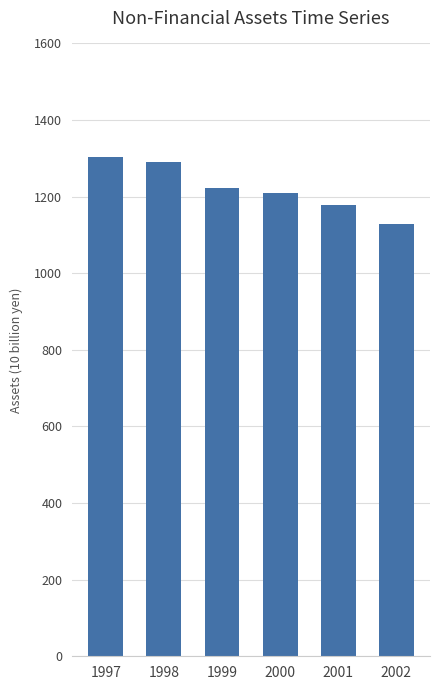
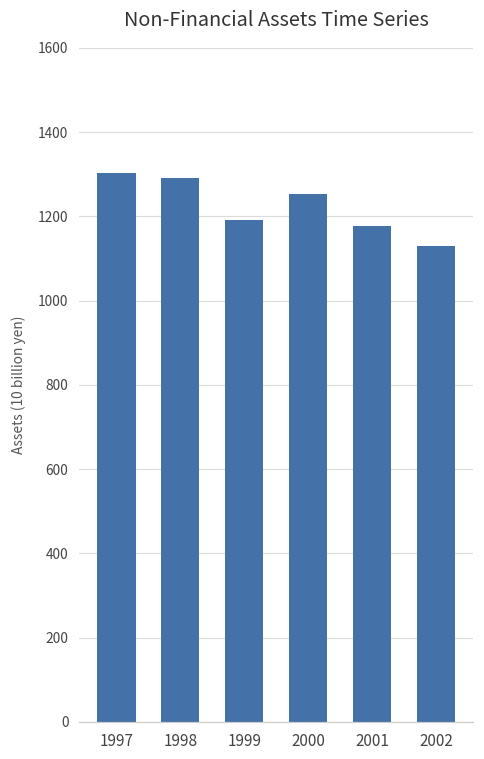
1999: 1220 -> 1190
2000: 1210 -> 1250
